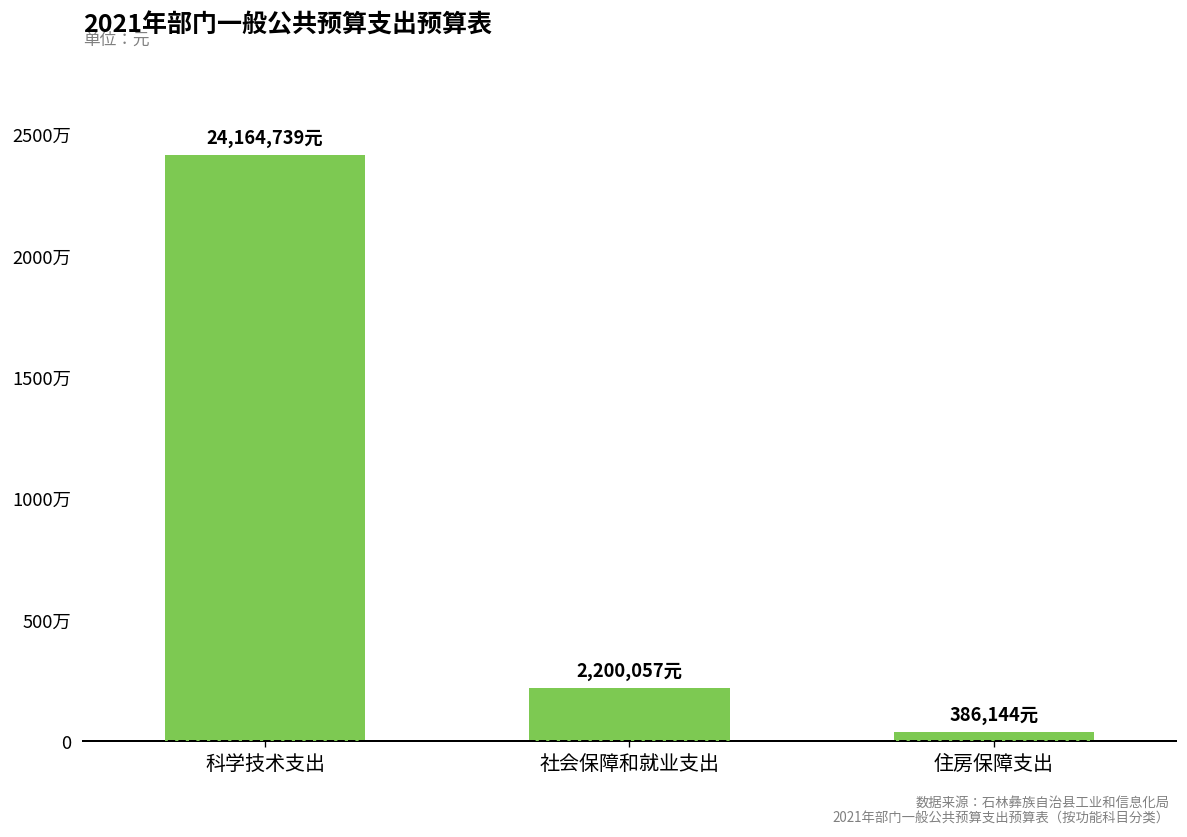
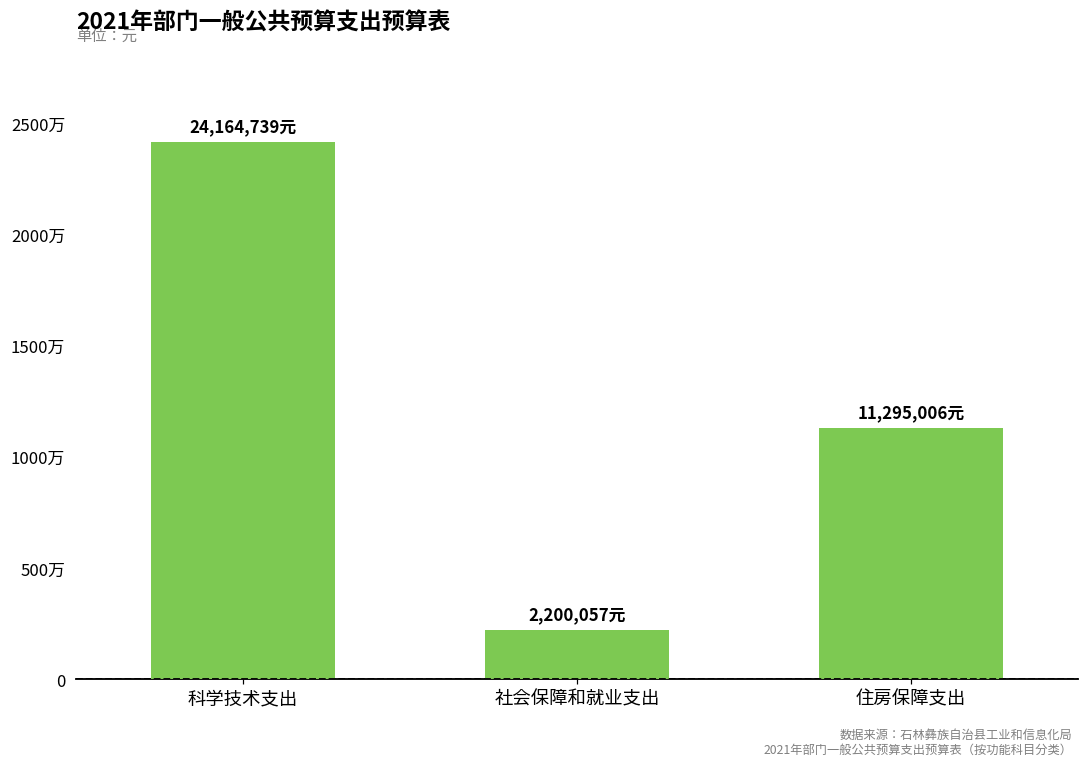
住房保障支出: 386,144元 -> 11,295,006元
